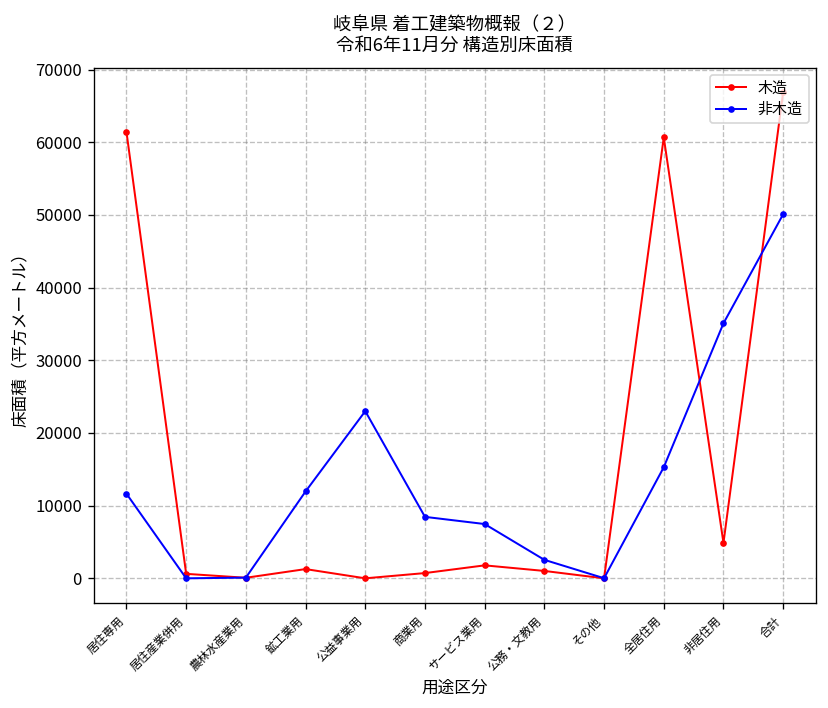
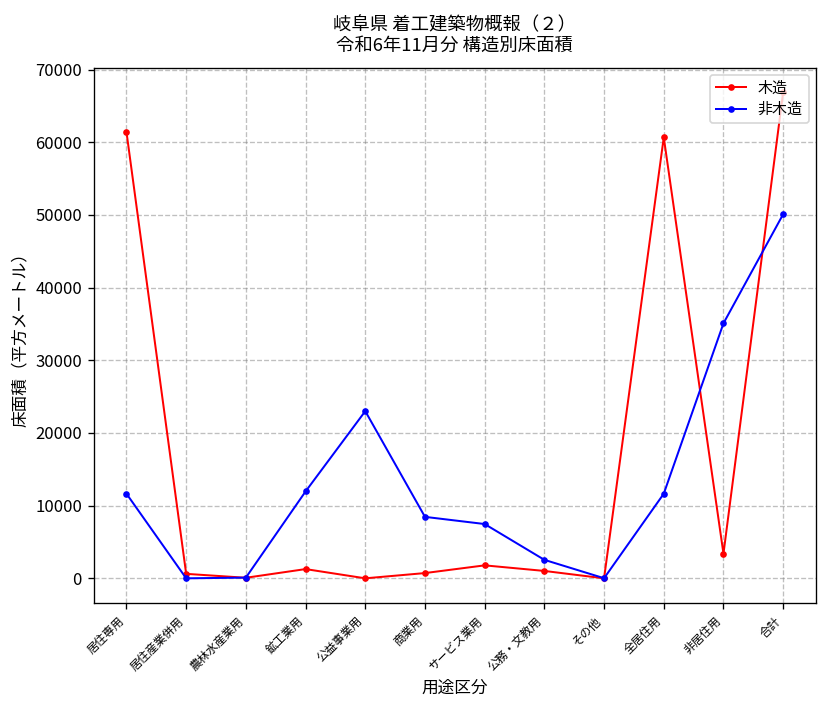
非木造, 全居住用: 15000 -> 12000
木造, 非居住用: 5000 -> 3000
